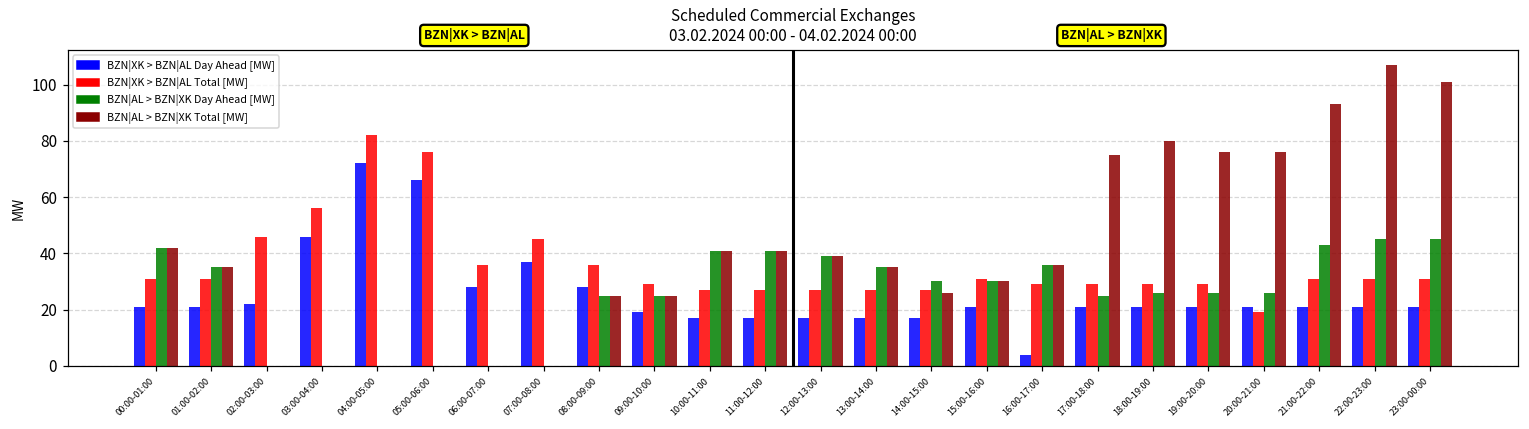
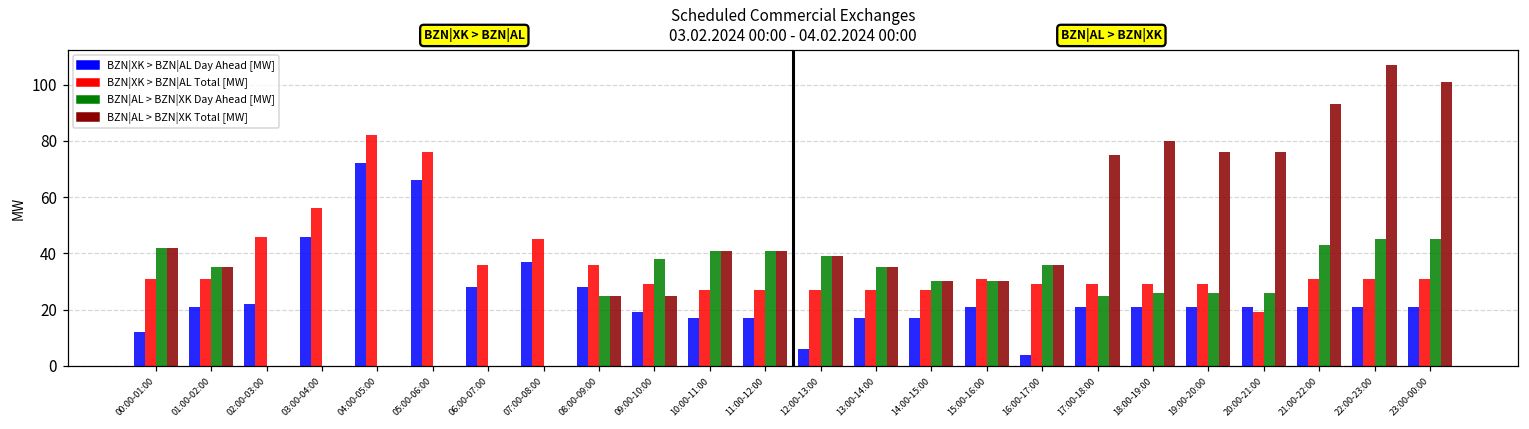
BZN|XK > BZN|AL Day Ahead [MW], 00:00-01:00: 21 -> 12
BZN|AL > BZN|XK Day Ahead [MW], 09:00-10:00: 25 -> 38
BZN|XK > BZN|AL Day Ahead [MW], 12:00-13:00: 17 -> 6
BZN|AL > BZN|XK Total [MW], 14:00-15:00: 26 -> 30
